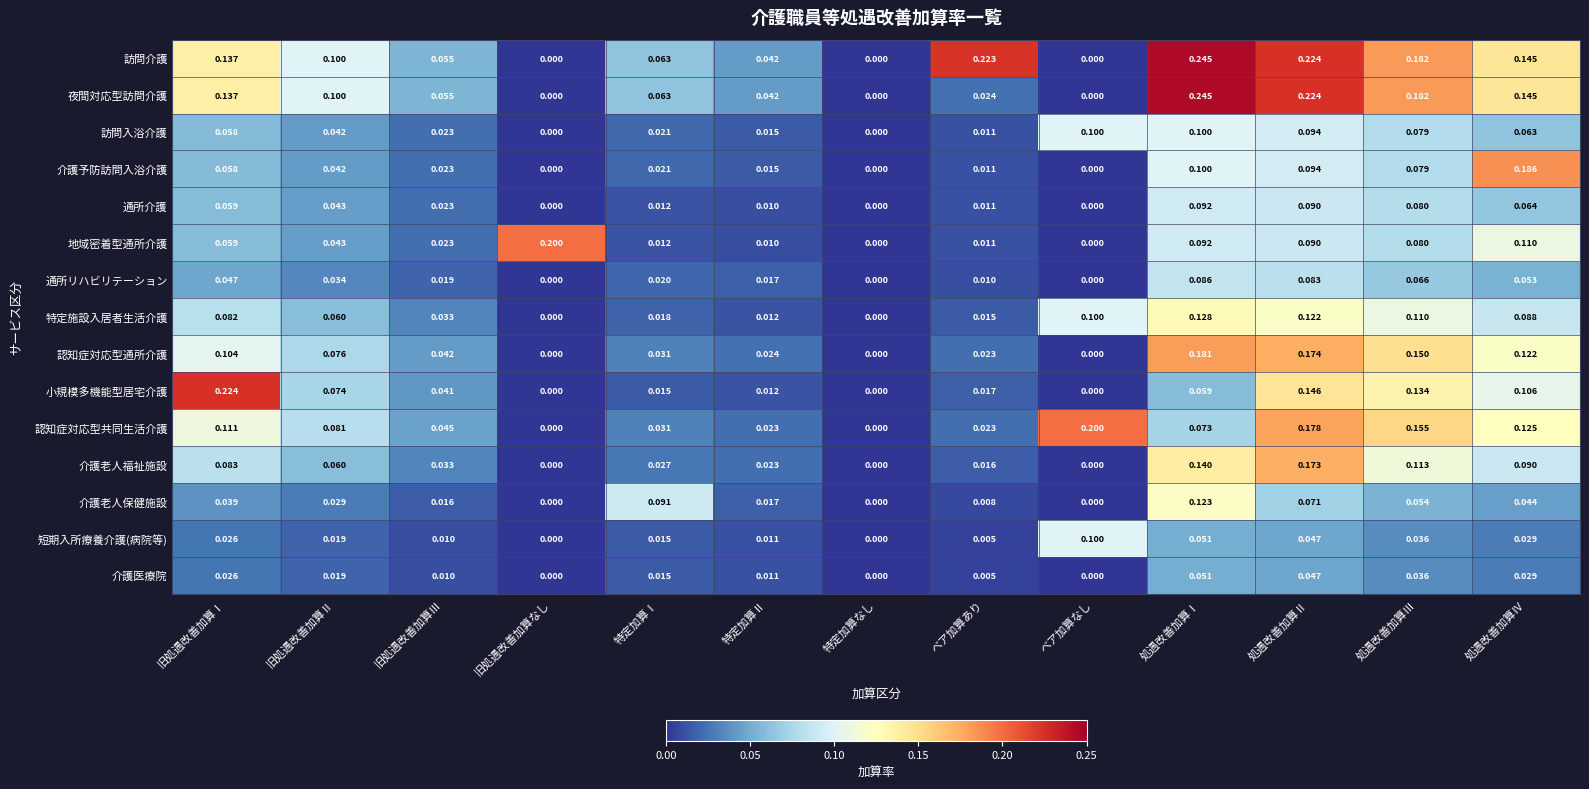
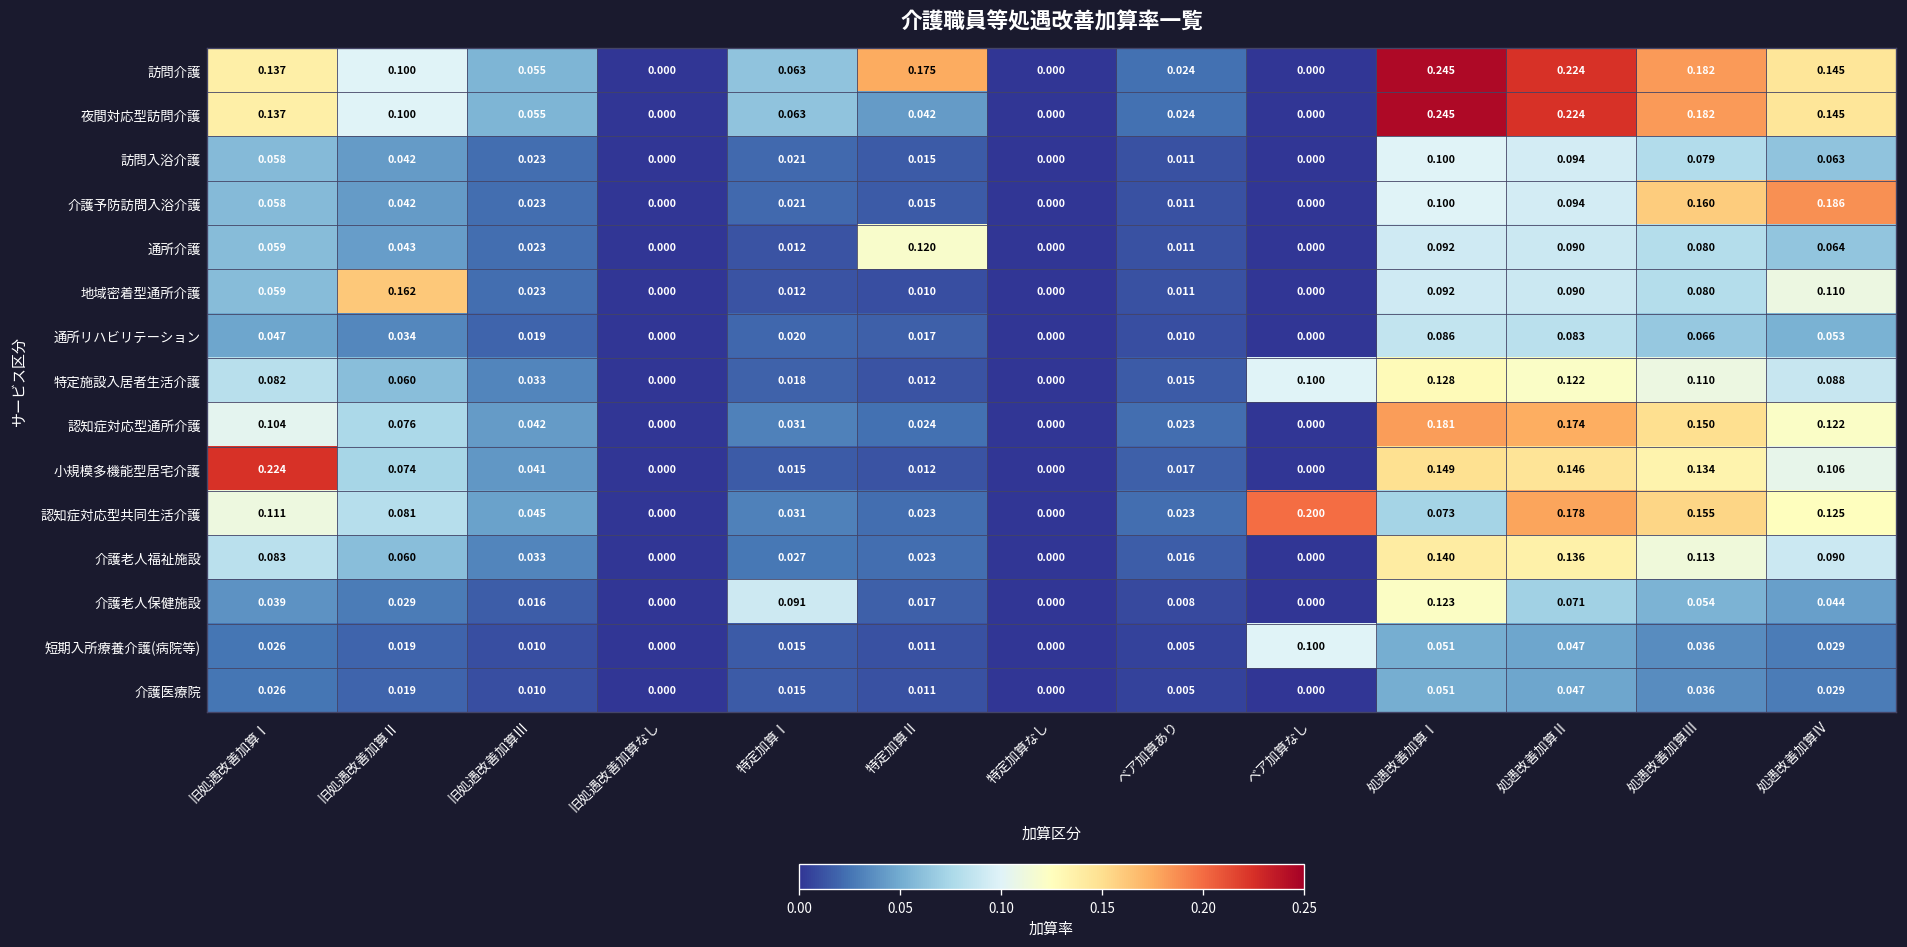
訪問介護, 特定加算Ⅱ: 0.042 -> 0.175
訪問介護, ベア加算あり: 0.223 -> 0.024
訪問入浴介護, ベア加算なし: 0.100 -> 0.000
介護予防訪問入浴介護, 処遇改善加算Ⅲ: 0.079 -> 0.160
通所介護, 特定加算Ⅱ: 0.010 -> 0.120
地域密着型通所介護, 旧処遇改善加算Ⅱ: 0.043 -> 0.162
地域密着型通所介護, 旧処遇改善加算なし: 0.200 -> 0.000
小規模多機能型居宅介護, 処遇改善加算Ⅰ: 0.059 -> 0.149
介護老人福祉施設, 処遇改善加算Ⅱ: 0.173 -> 0.136
